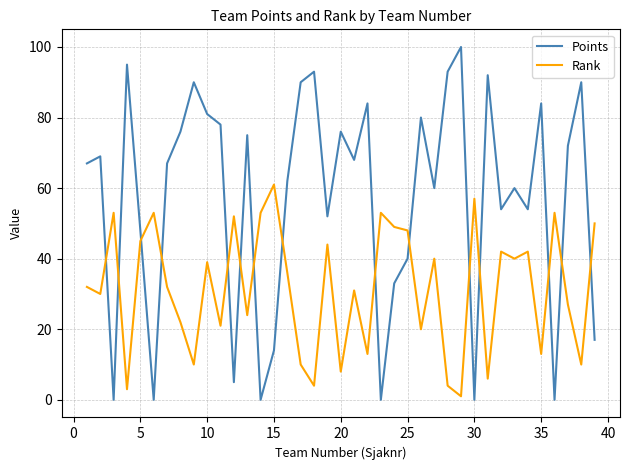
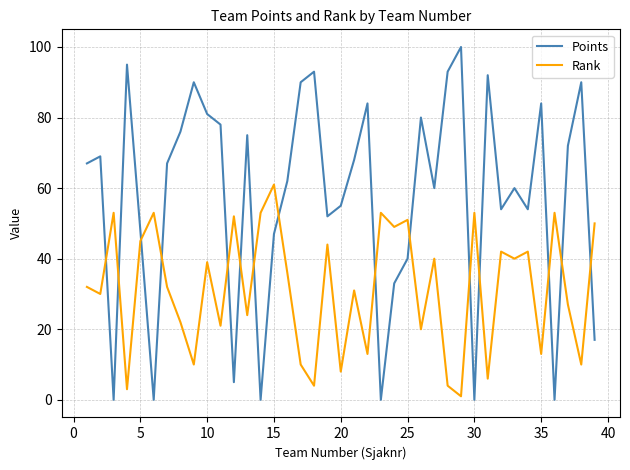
Points, 15: 14 -> 47
Points, 20: 76 -> 55
Rank, 25: 48 -> 51
Rank, 30: 57 -> 53
